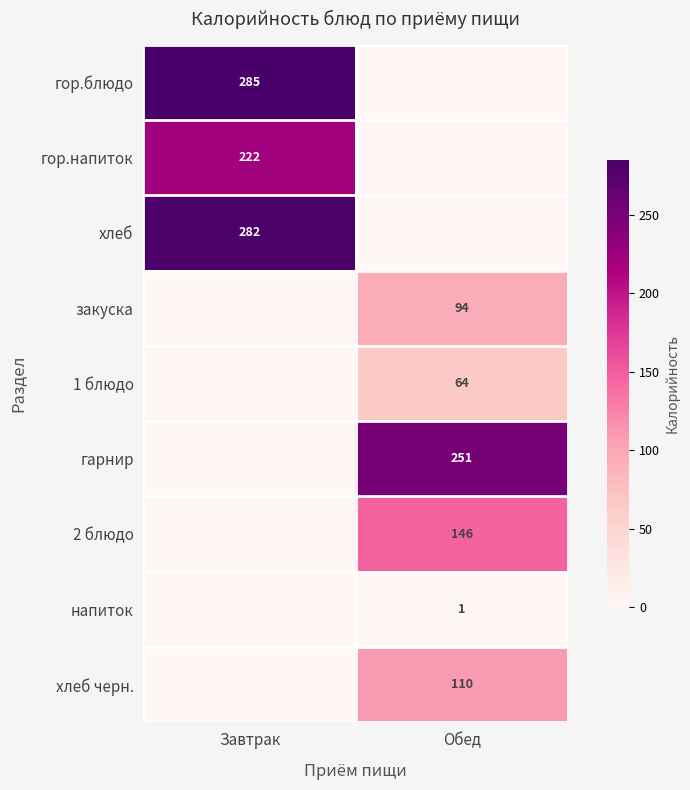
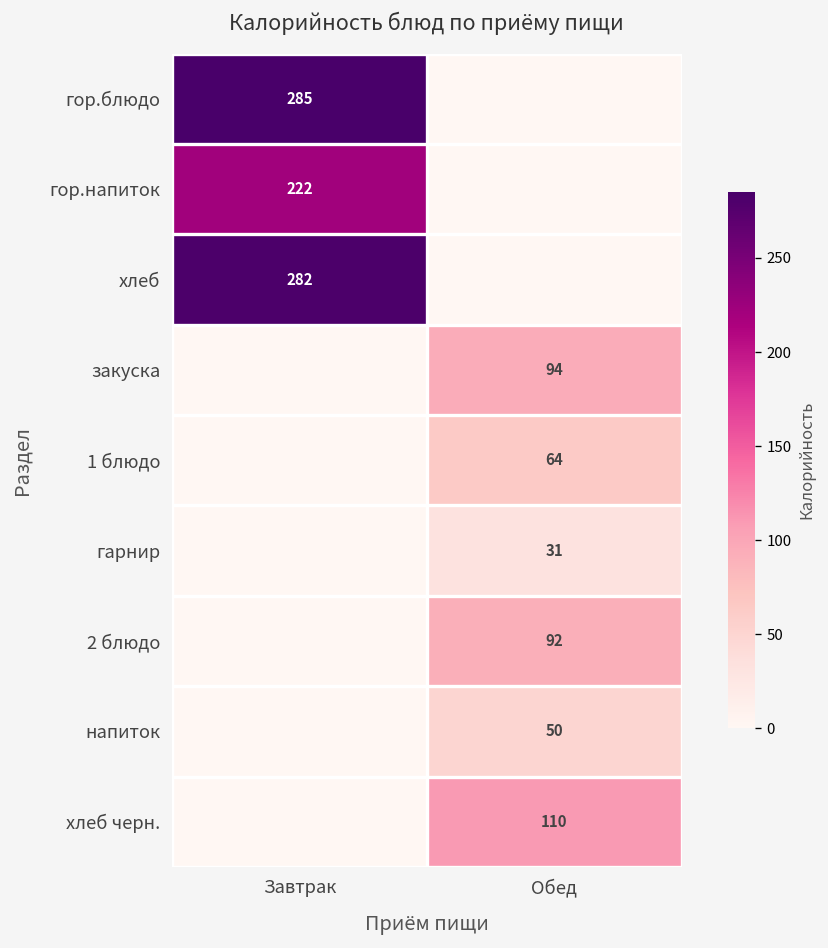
гарнир, Обед: 251 -> 31
2 блюдо, Обед: 146 -> 92
напиток, Обед: 1 -> 50
